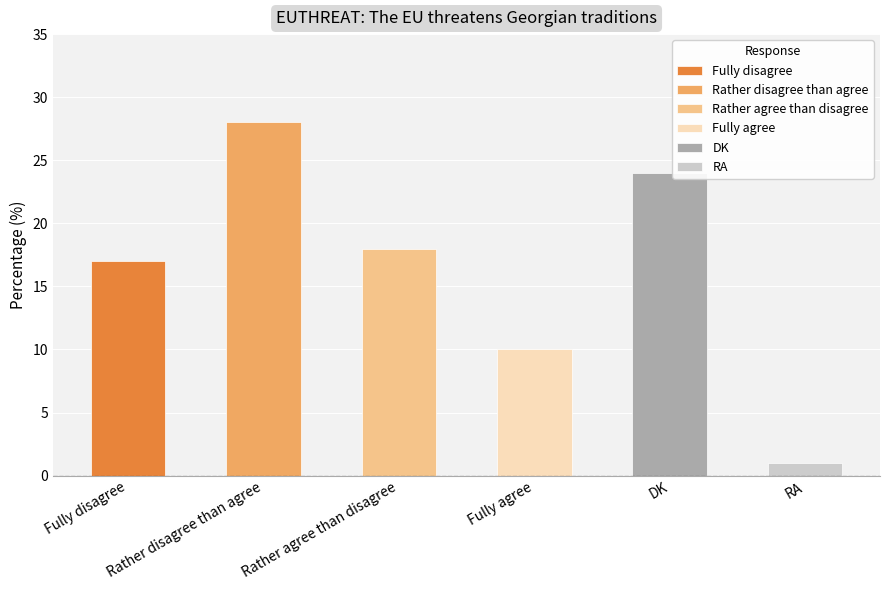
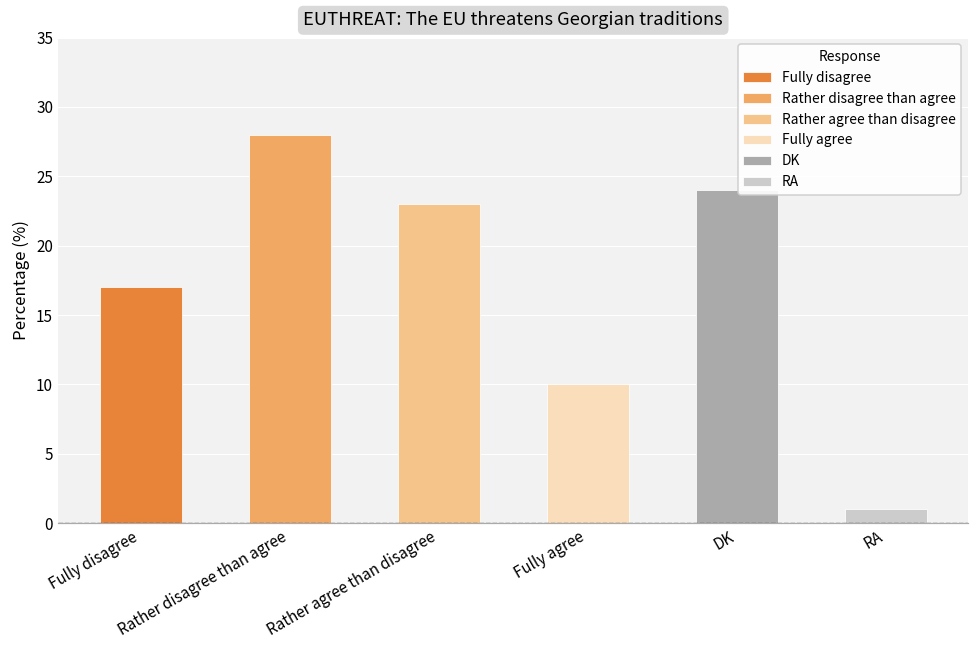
Rather agree than disagree: 18 -> 23
